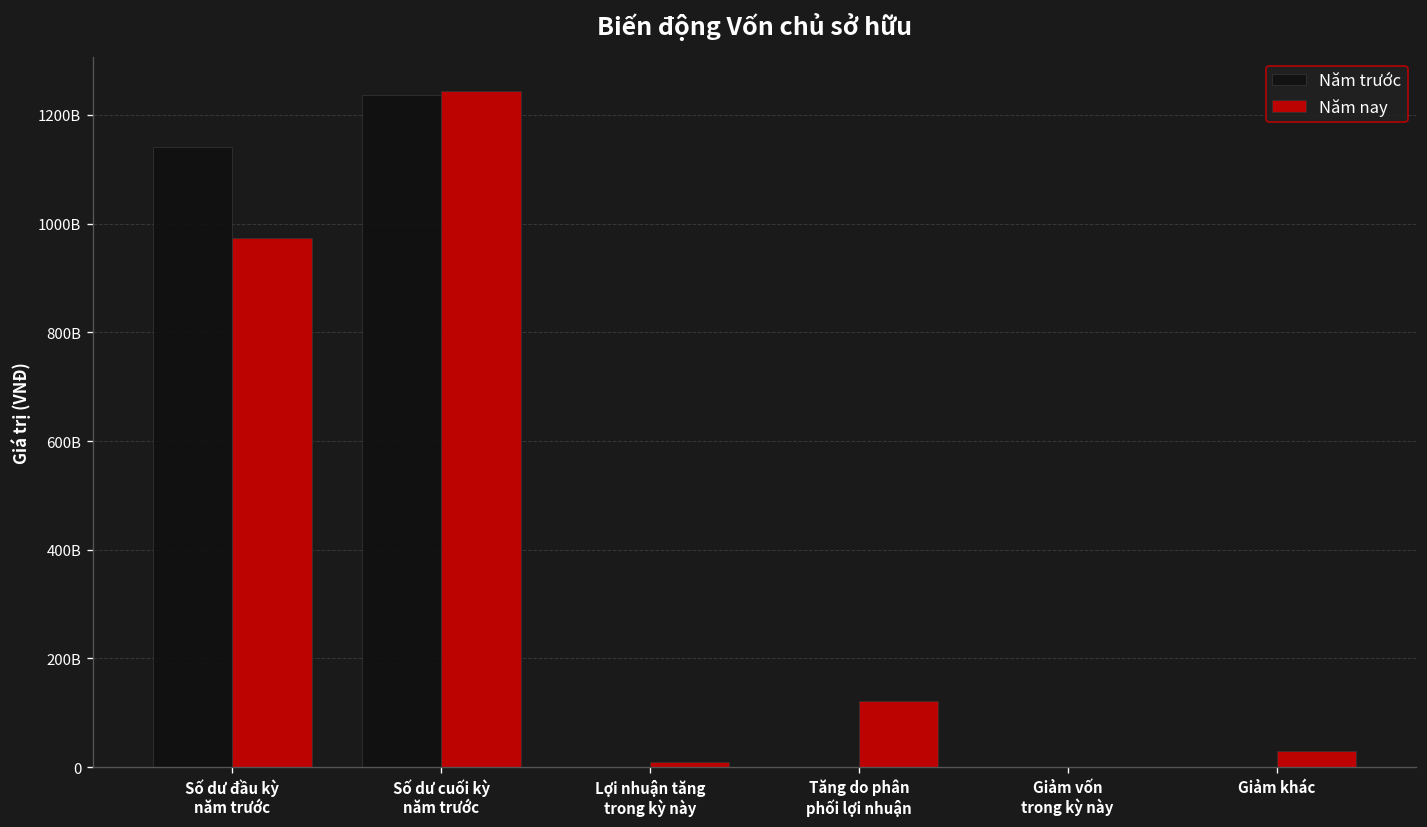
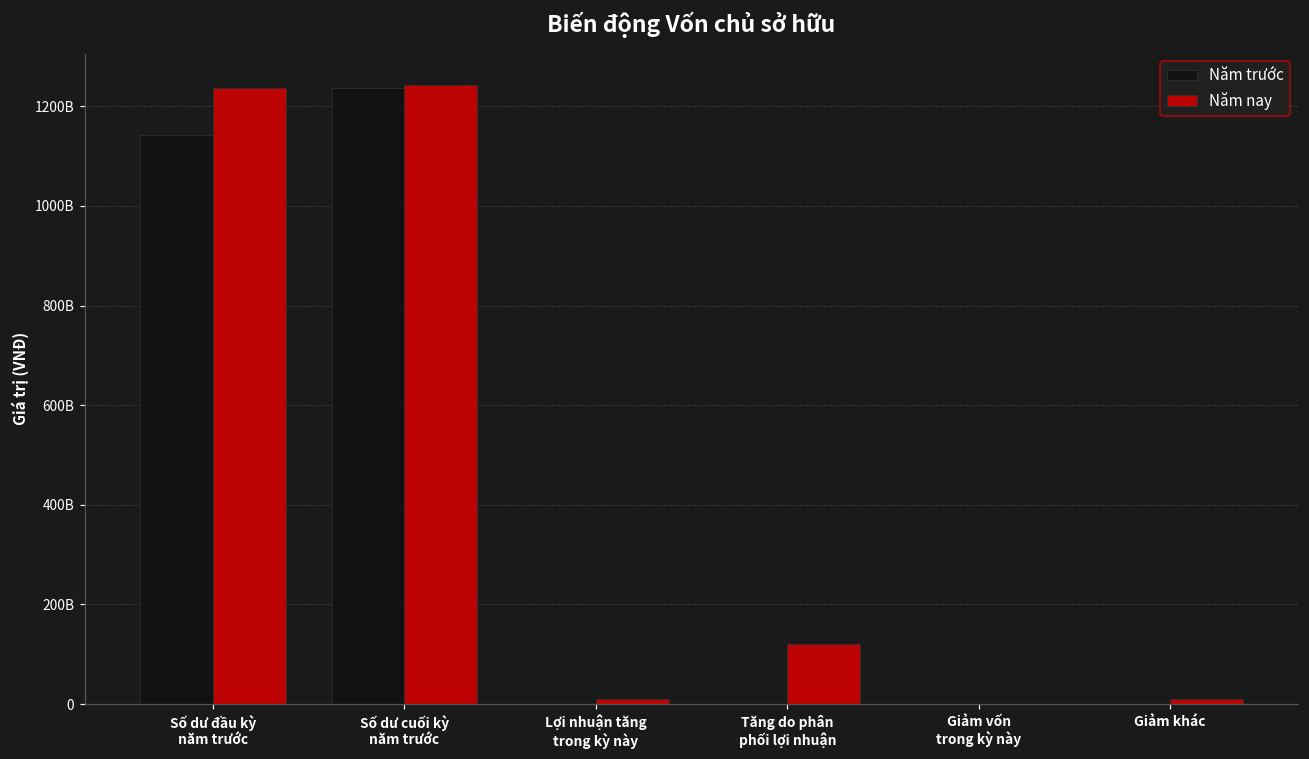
Năm nay, Số dư đầu kỳ năm trước: 970000000000 -> 1240000000000
Năm nay, Giảm khác: 30000000000 -> 10000000000
